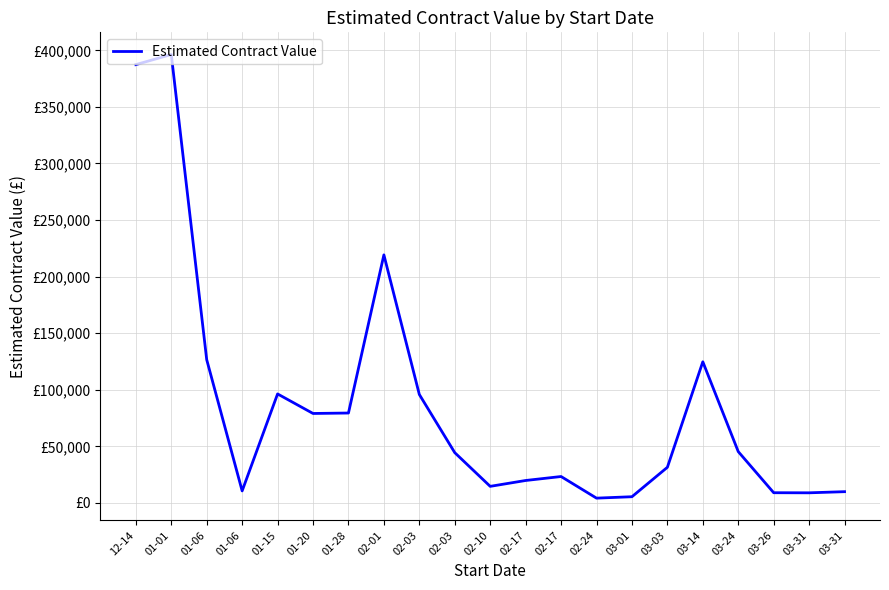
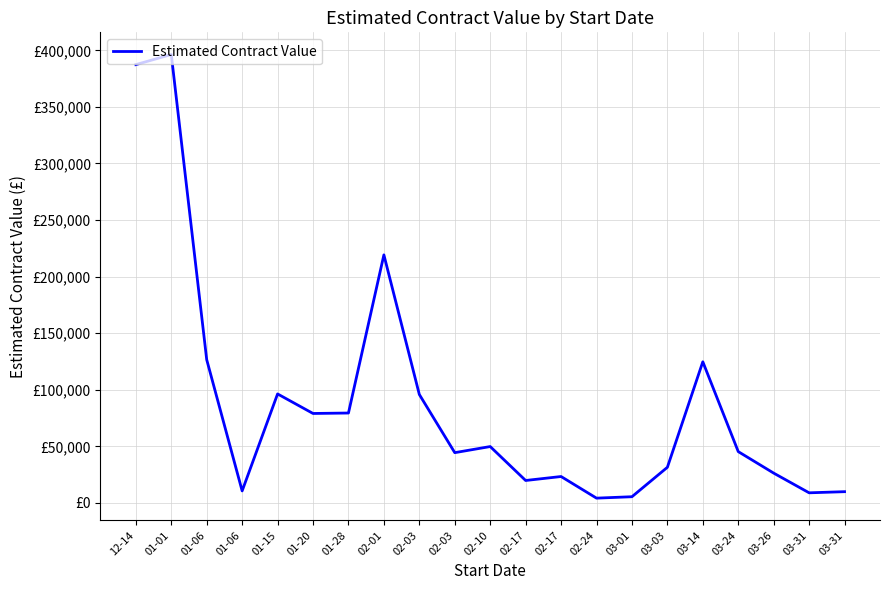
02-10: £15,000 -> £50,000
03-26: £9,000 -> £26,000
